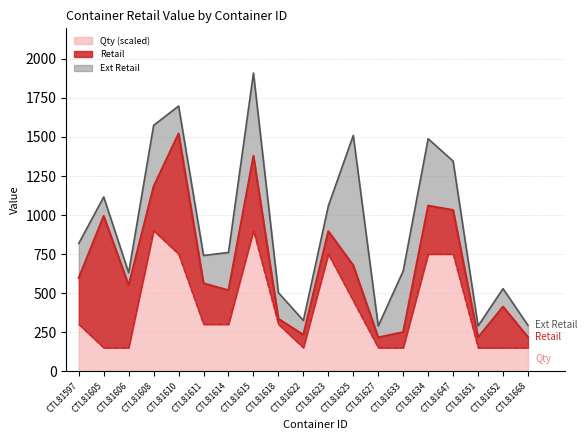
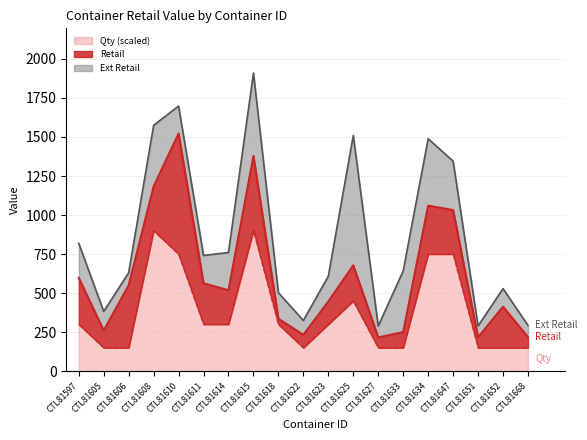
Retail, CTL81605: 840 -> 110
Qty (scaled), CTL81623: 750 -> 300
